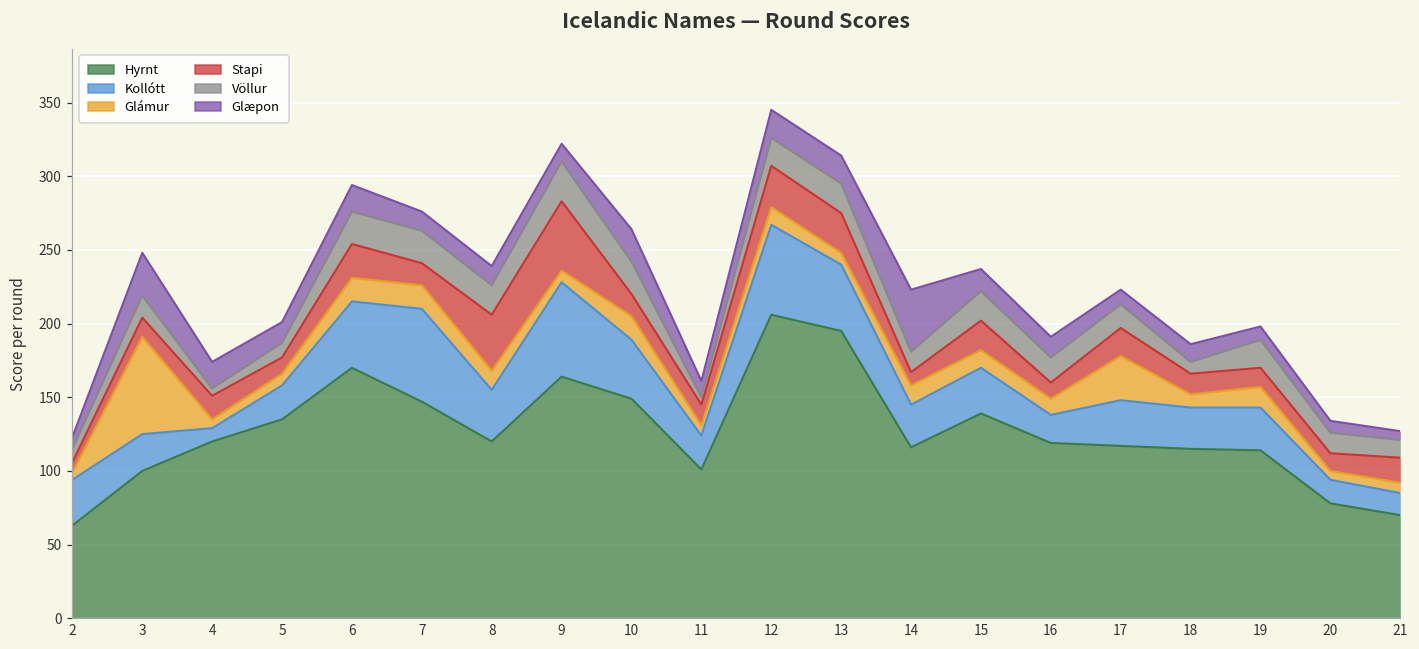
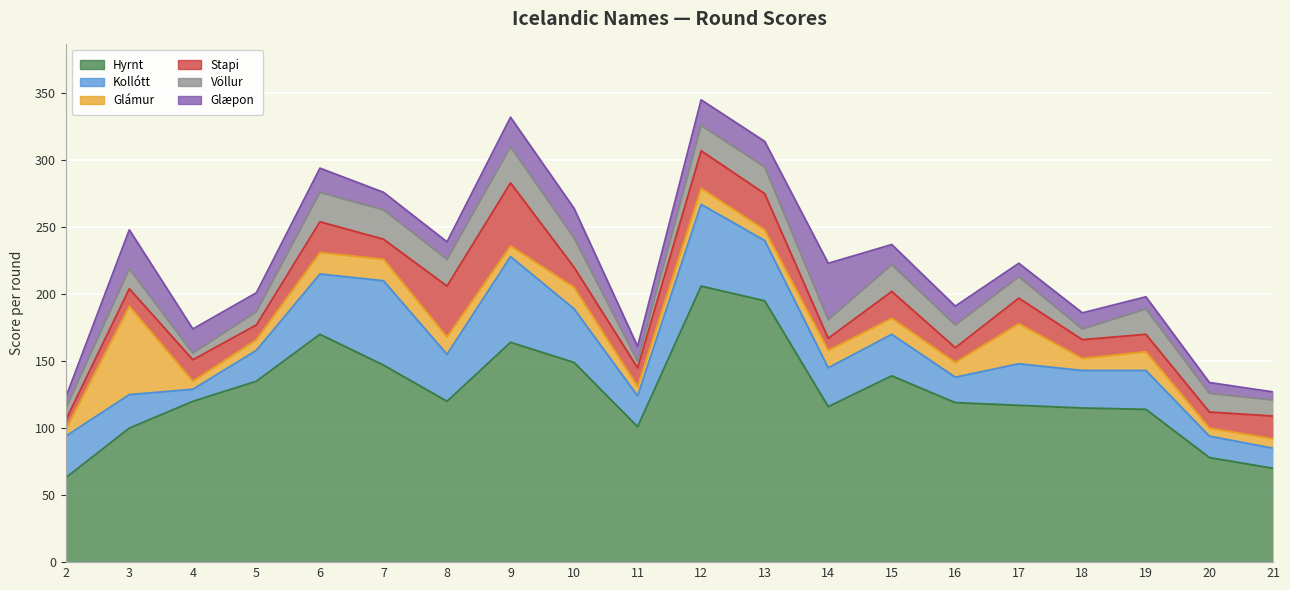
Glæpon, 9: 12 -> 22
